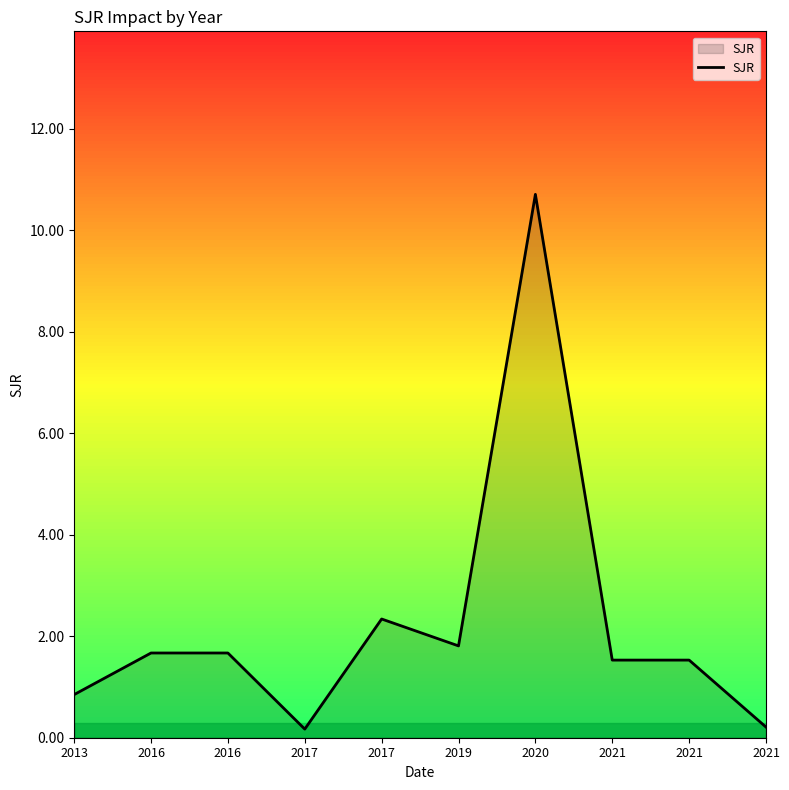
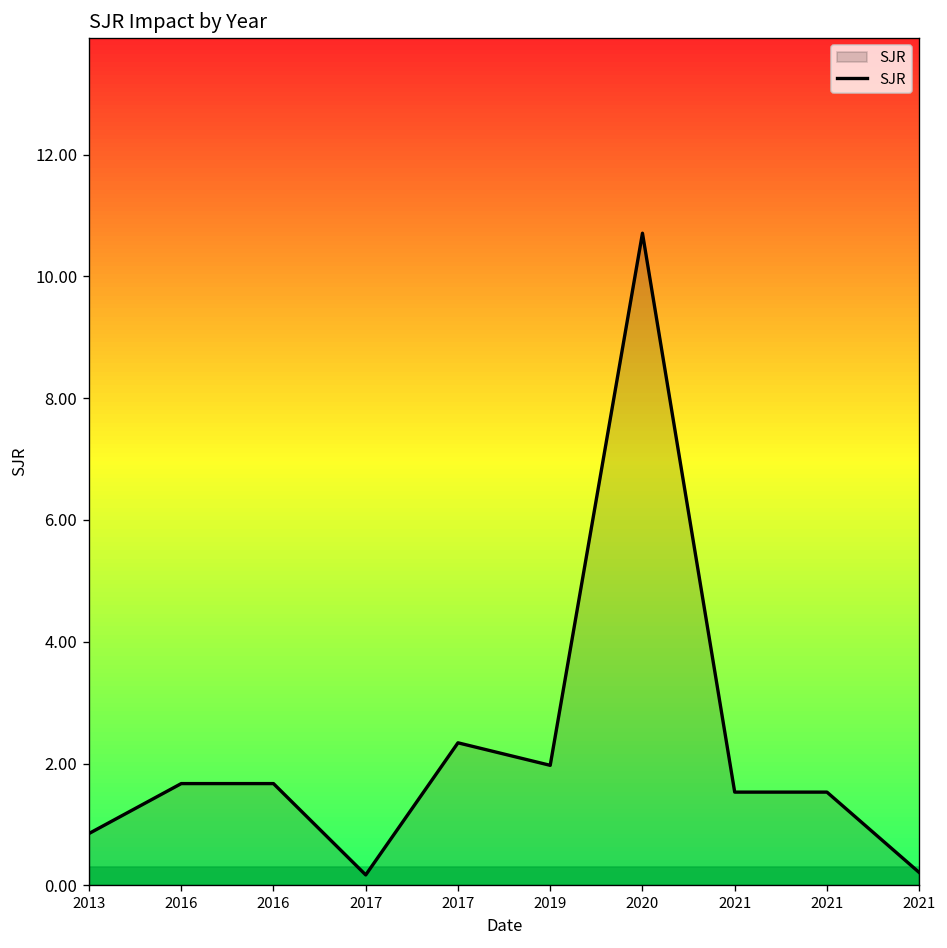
2019: 1.8 -> 2.0
